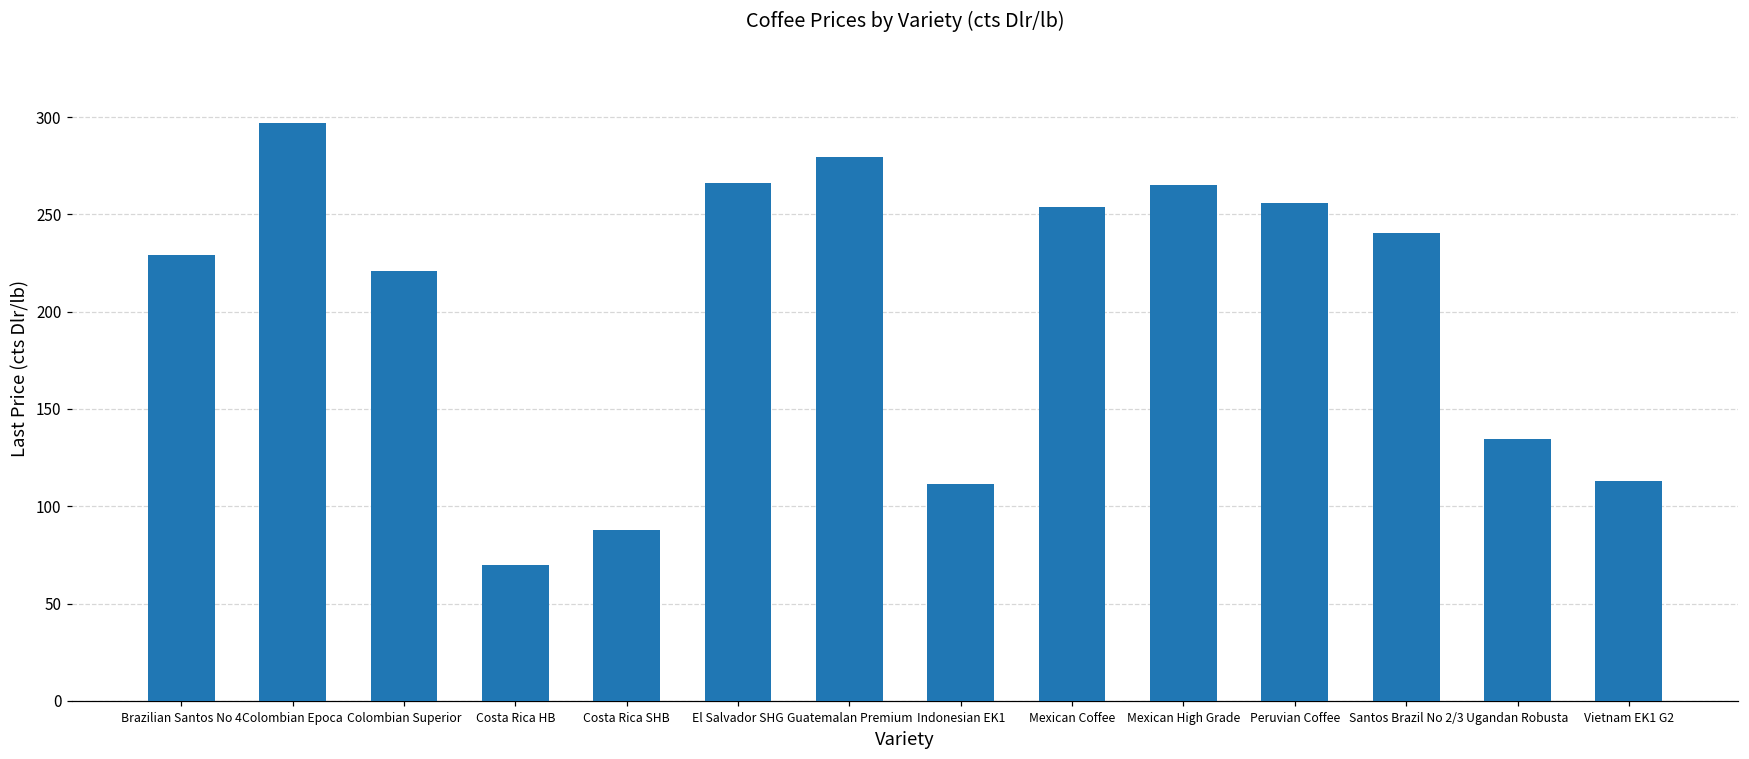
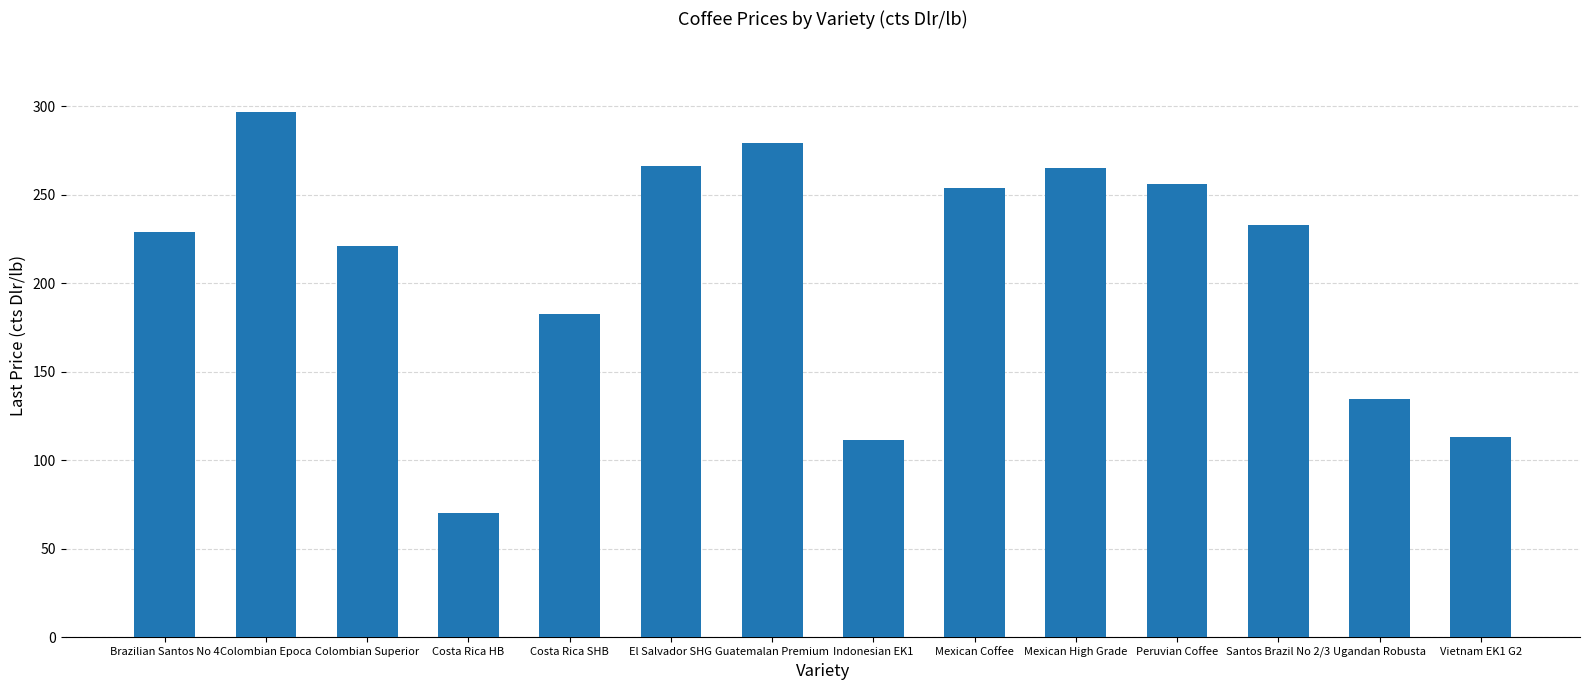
Costa Rica SHB: 88 -> 182
Santos Brazil No 2/3: 240 -> 233
